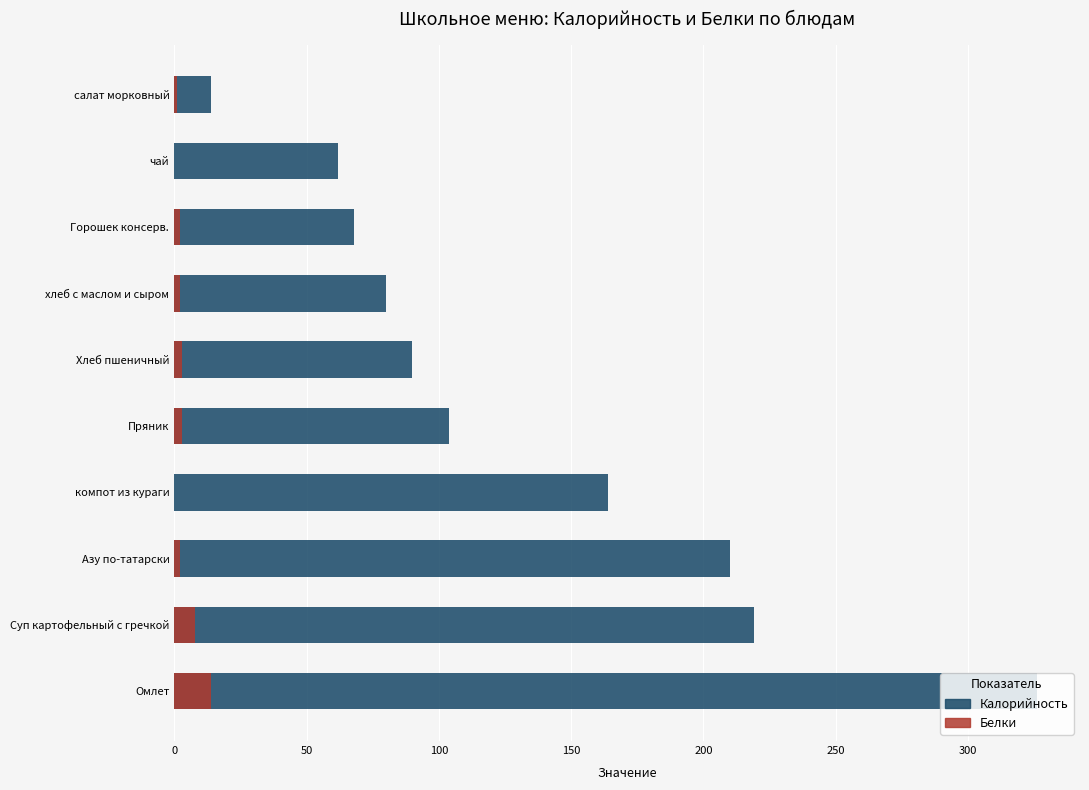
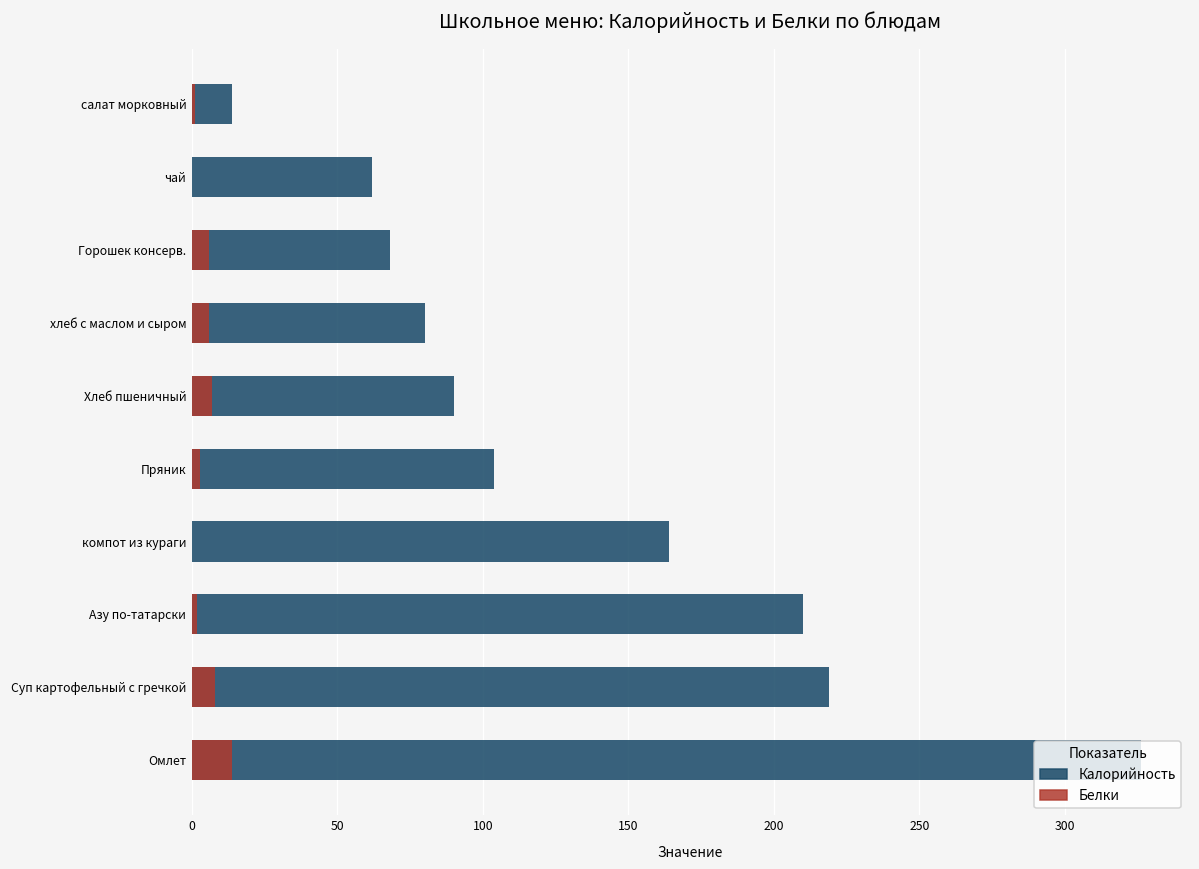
Белки, Горошек консерв.: 2 -> 6
Белки, хлеб с маслом и сыром: 2 -> 6
Белки, Хлеб пшеничный: 3 -> 7
